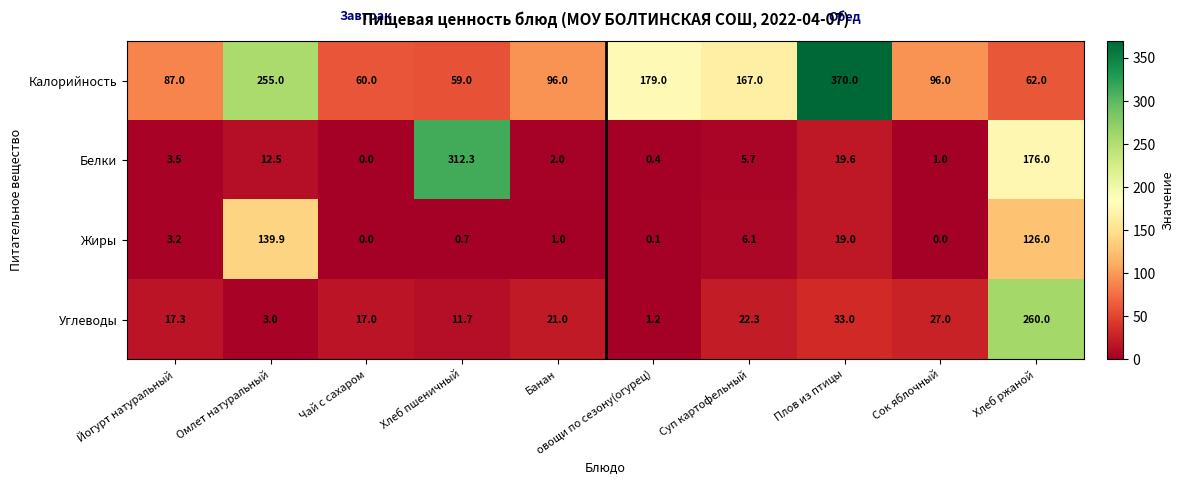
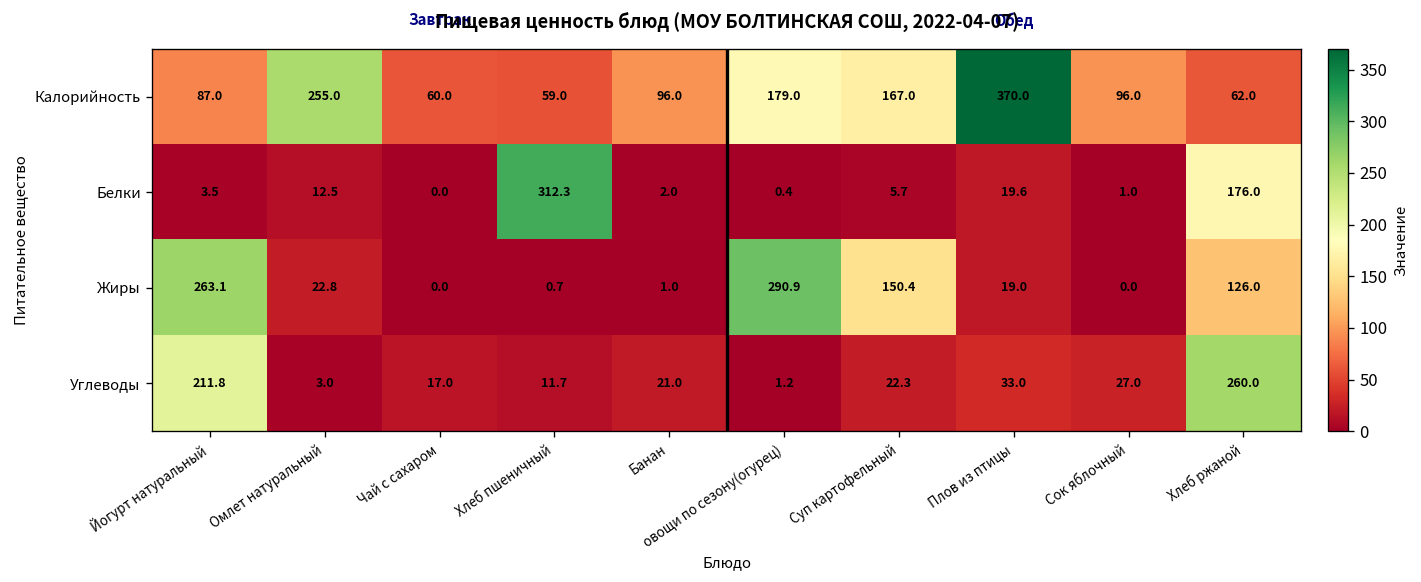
Жиры, Йогурт натуральный: 3.2 -> 263.1
Жиры, Омлет натуральный: 139.9 -> 22.8
Жиры, овощи по сезону(огурец): 0.1 -> 290.9
Жиры, Суп картофельный: 6.1 -> 150.4
Углеводы, Йогурт натуральный: 17.3 -> 211.8
